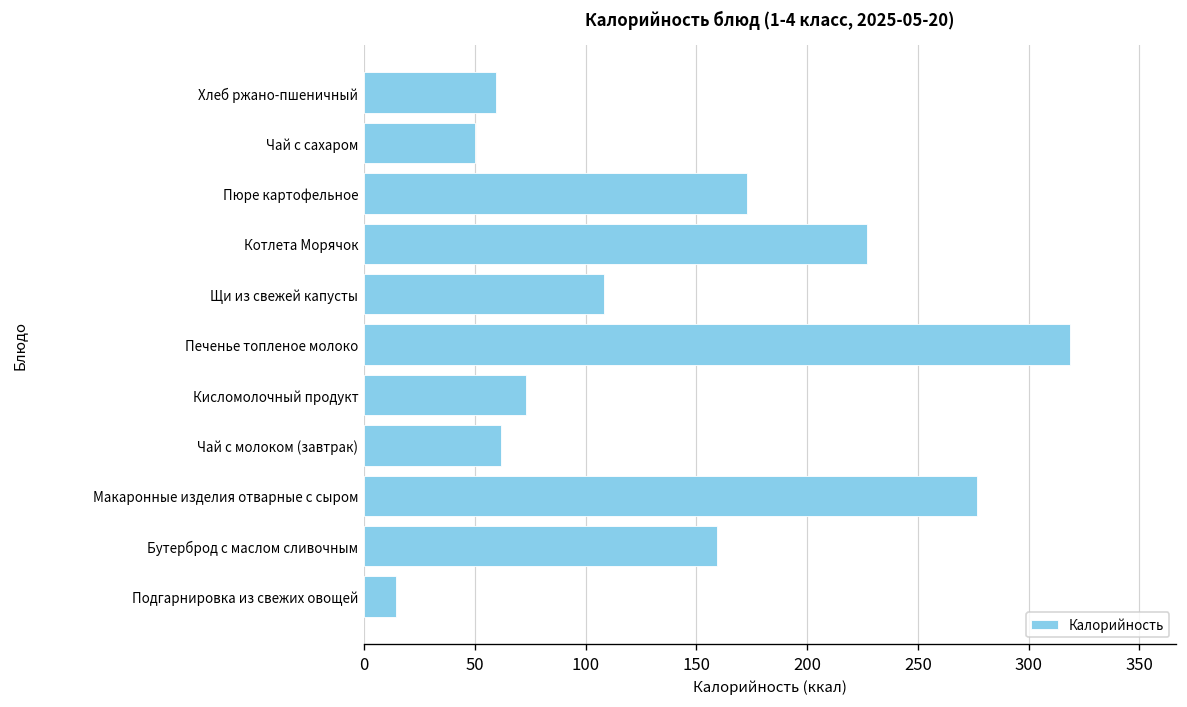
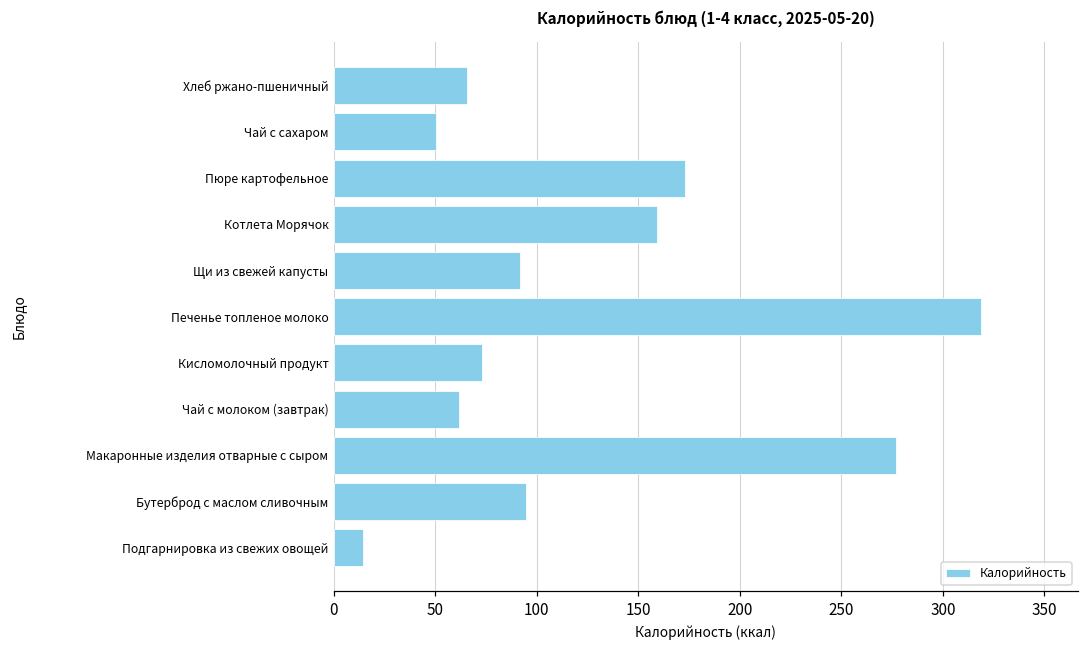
Хлеб ржано-пшеничный: 59 -> 66
Котлета Морячок: 227 -> 159
Щи из свежей капусты: 108 -> 92
Бутерброд с маслом сливочным: 159 -> 95
